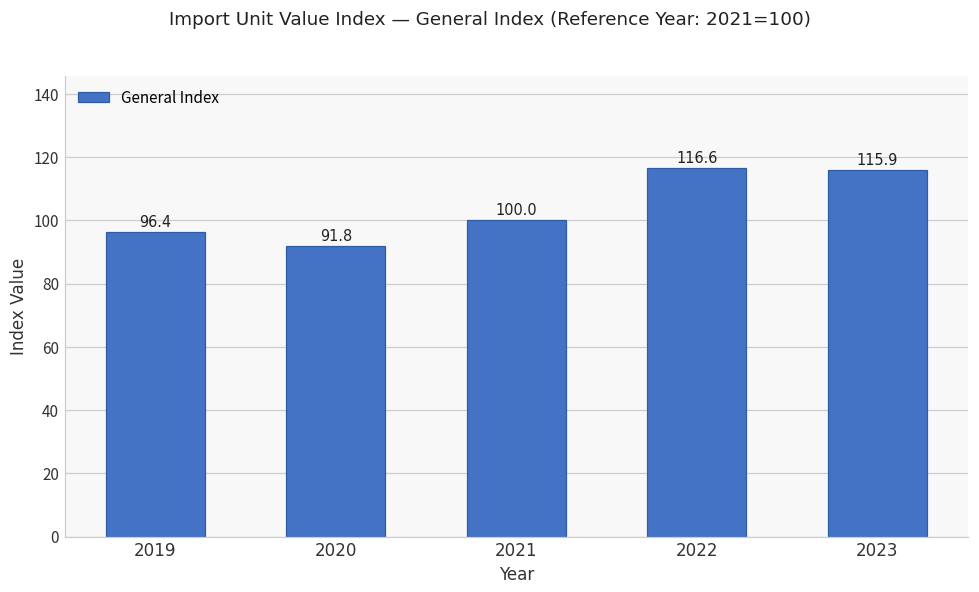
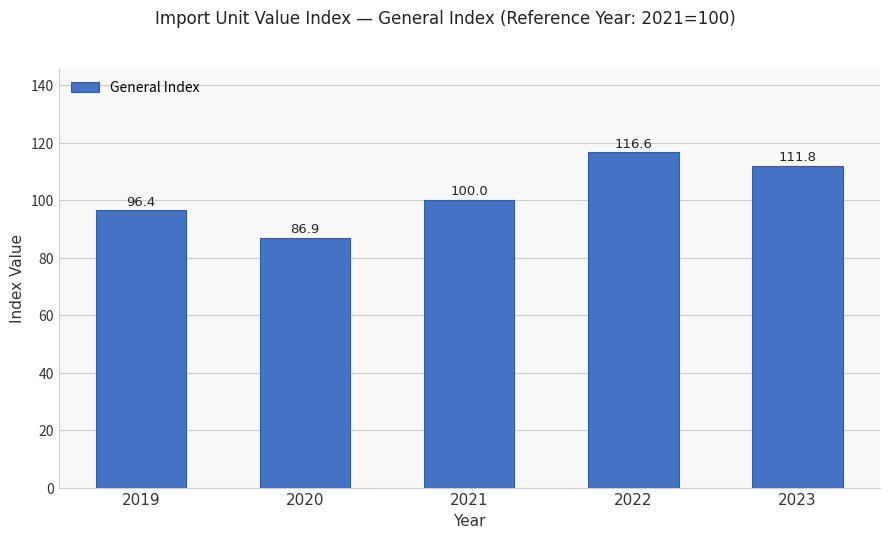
2020: 91.8 -> 86.9
2023: 115.9 -> 111.8
